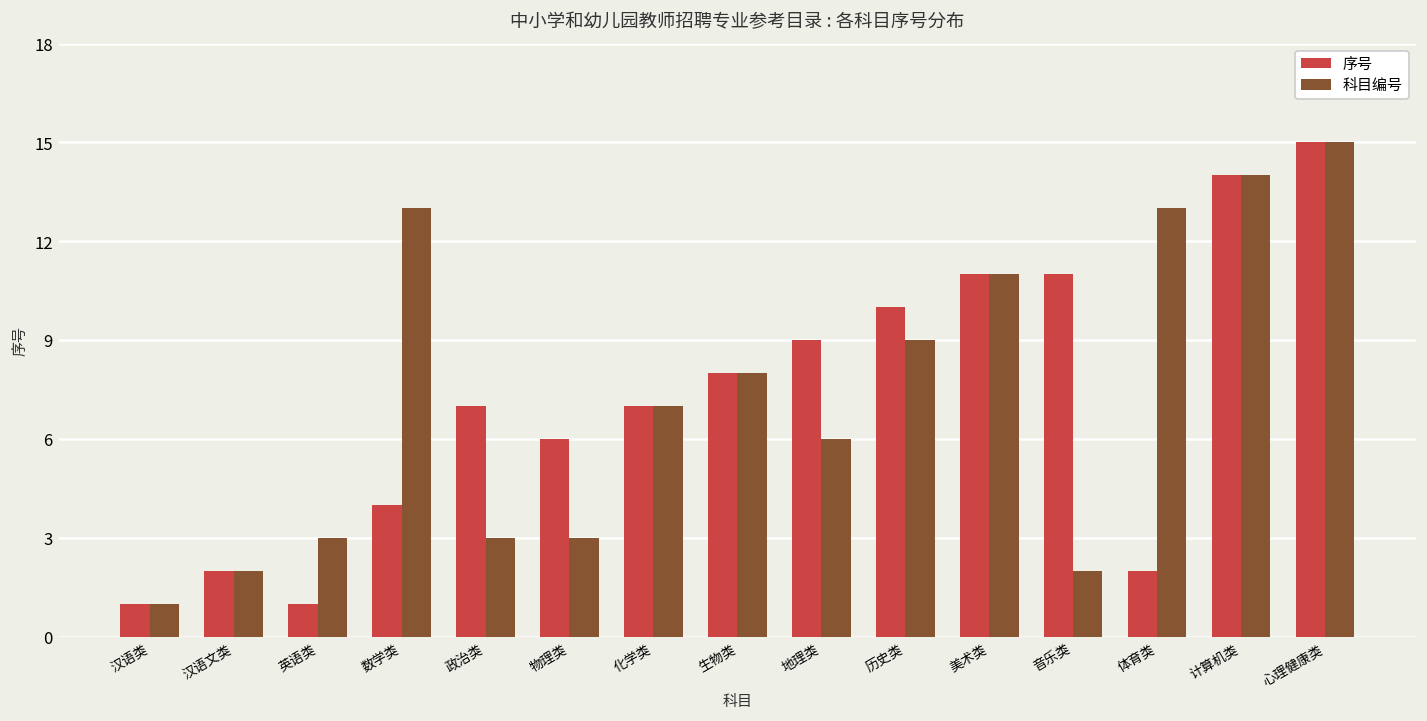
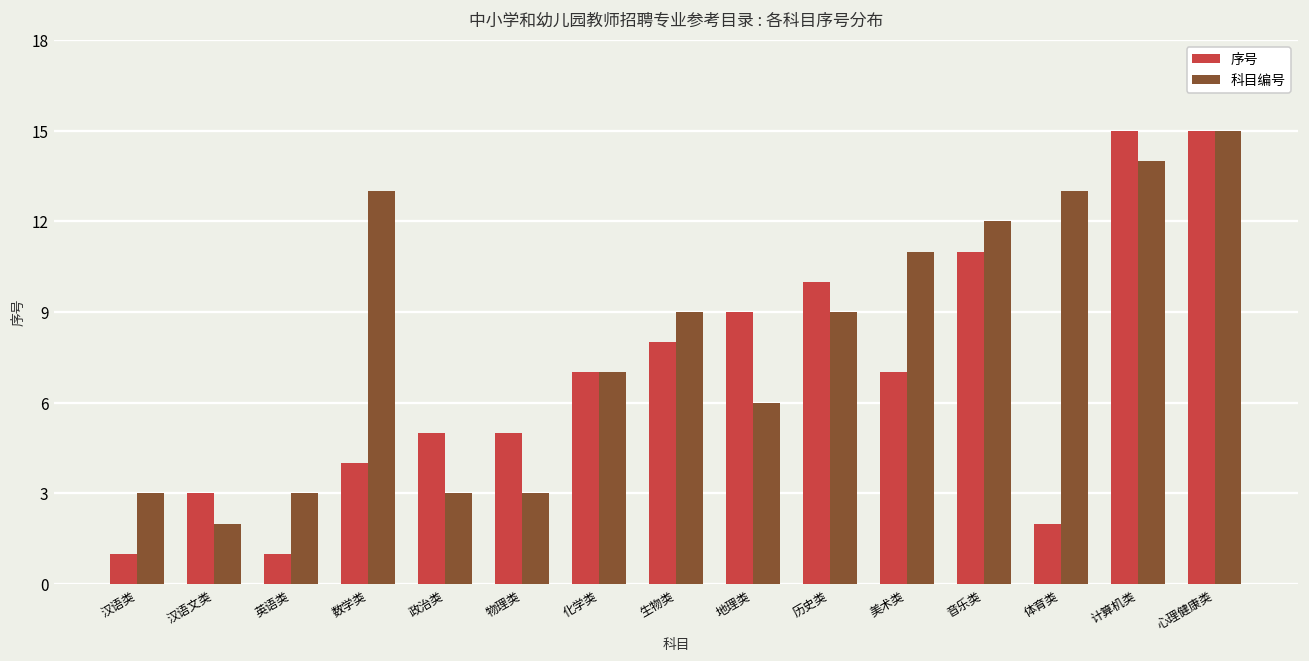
科目编号, 汉语类: 1 -> 3
序号, 汉语文类: 2 -> 3
序号, 政治类: 7 -> 5
序号, 物理类: 6 -> 5
科目编号, 生物类: 8 -> 9
序号, 美术类: 11 -> 7
科目编号, 音乐类: 2 -> 12
序号, 计算机类: 14 -> 15
